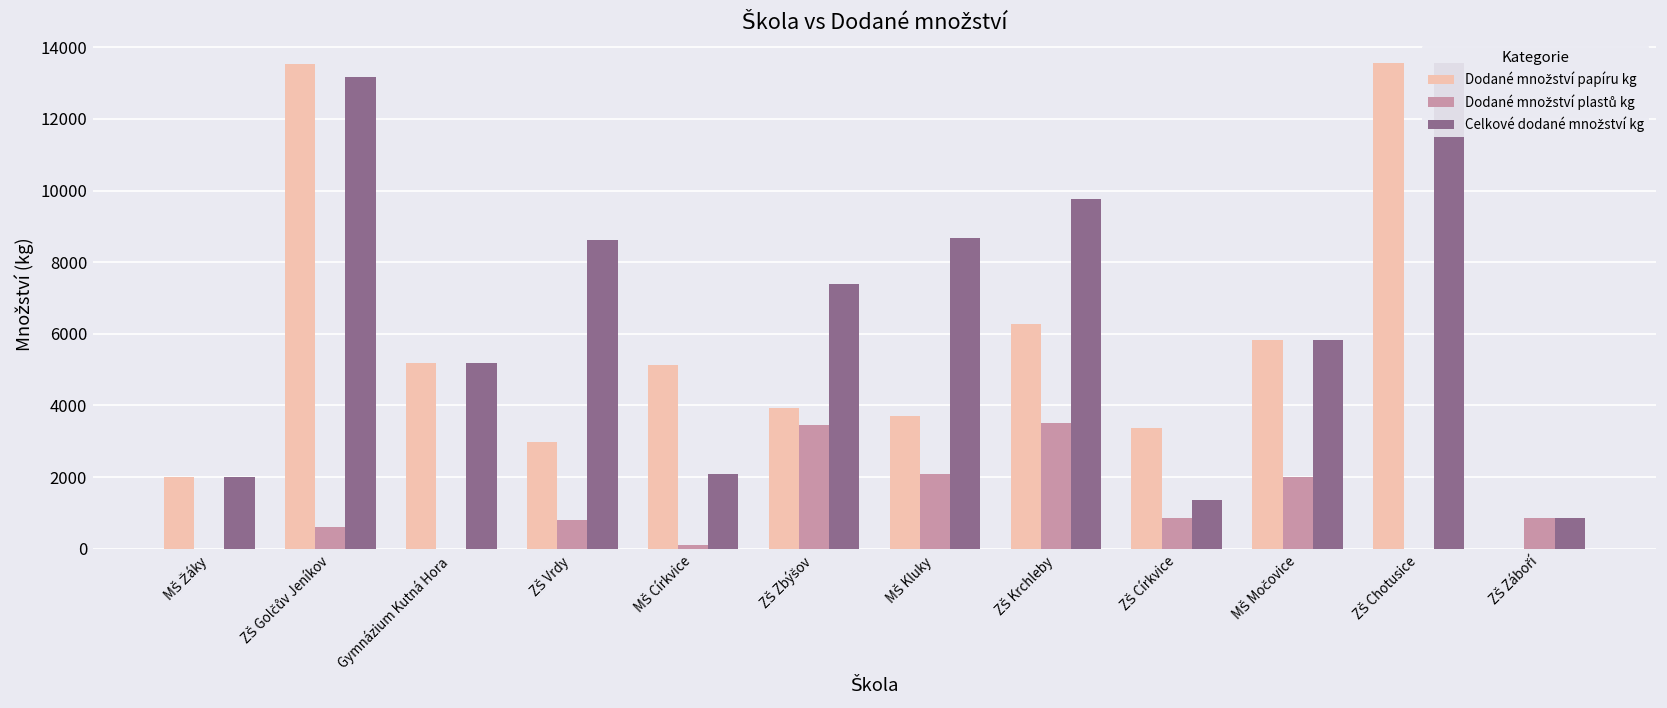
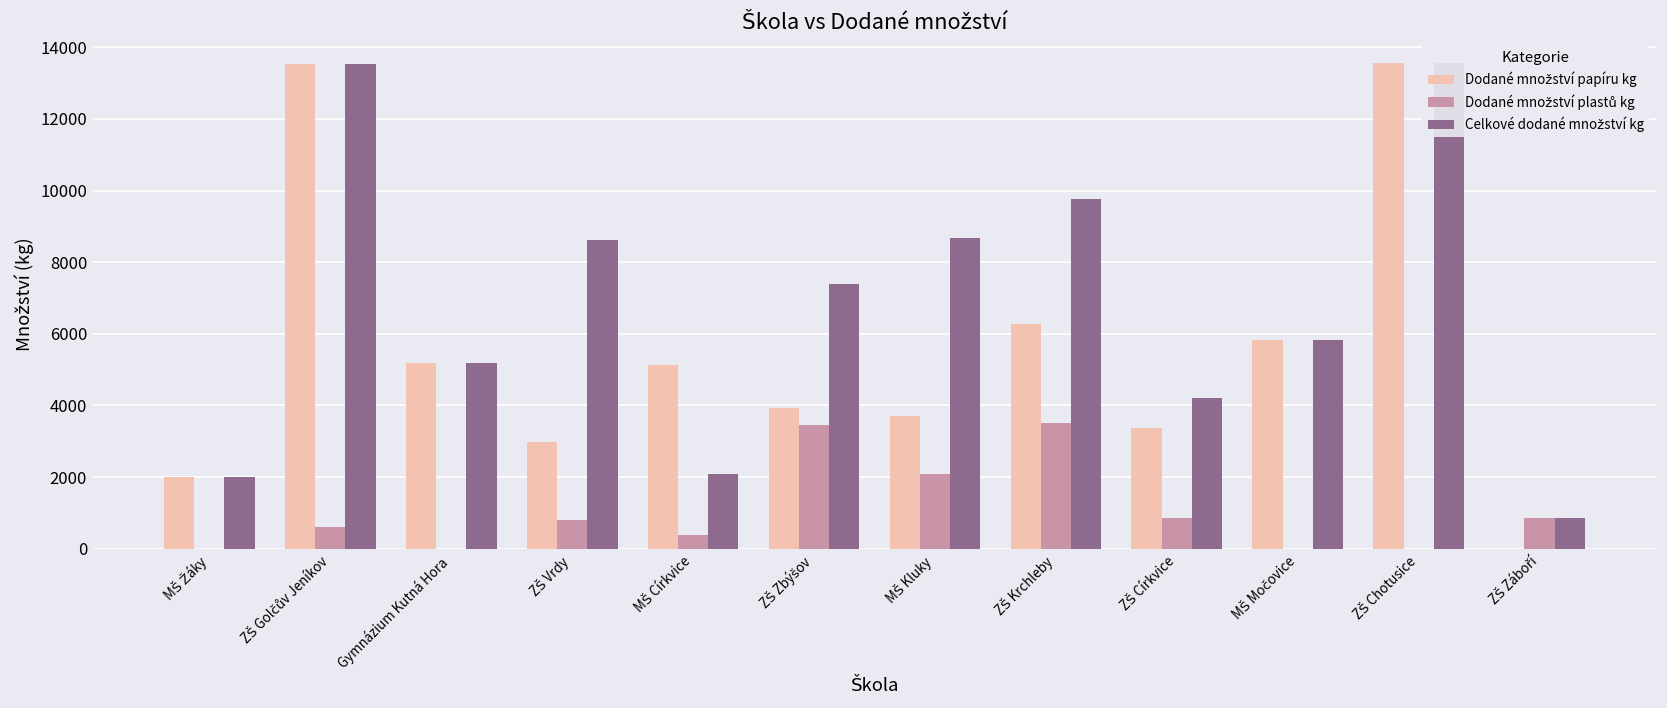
Celkové dodané množství kg, ZŠ Golčův Jeníkov: 13200 -> 13500
Dodané množství plastů kg, MŠ Církvice: 100 -> 400
Celkové dodané množství kg, ZŠ Církvice: 1400 -> 4200
Dodané množství plastů kg, MŠ Močovice: 2000 -> 0
